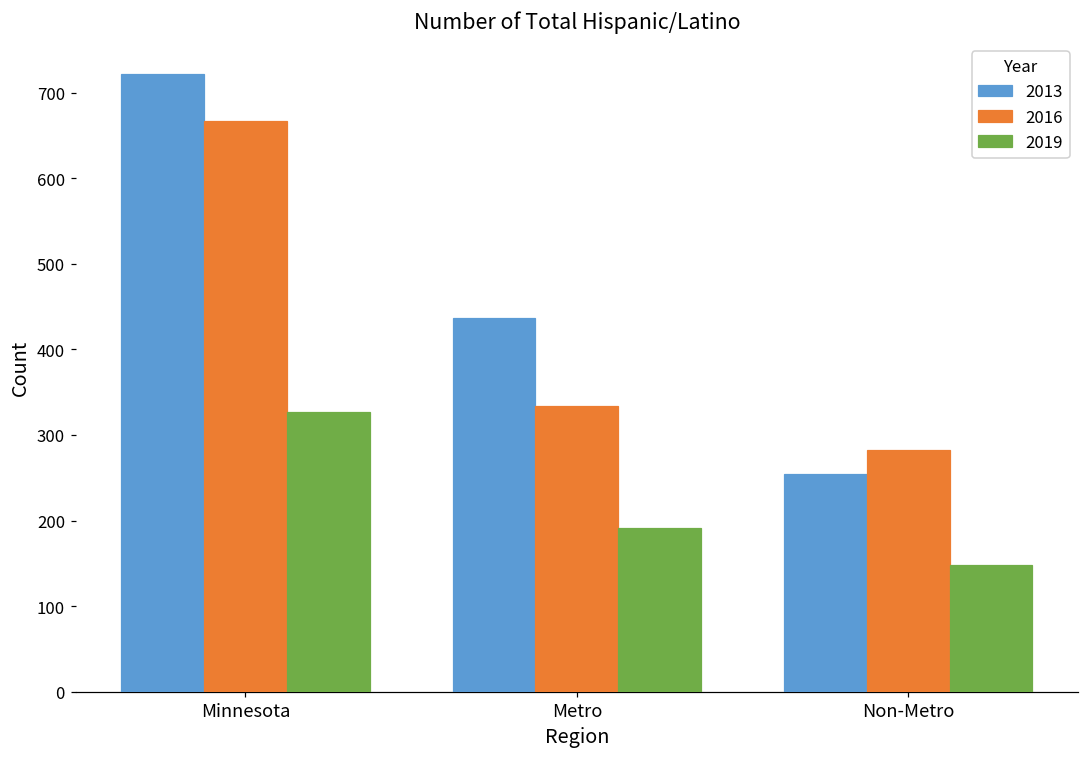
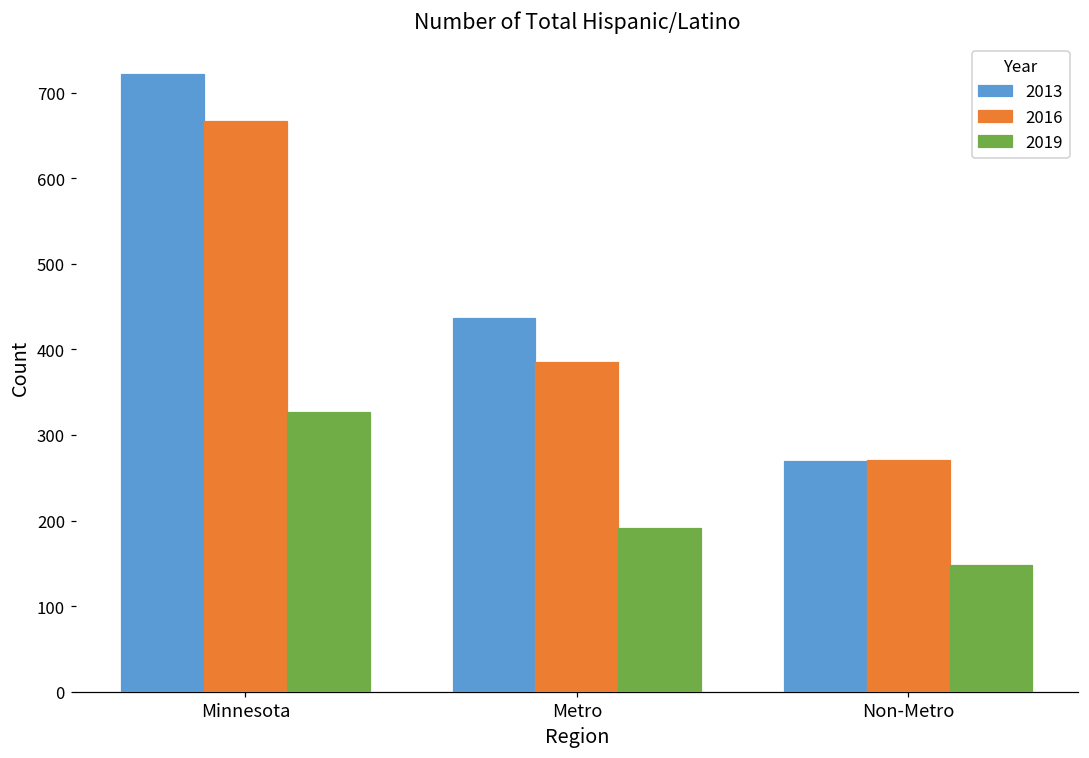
2016, Metro: 330 -> 390
2013, Non-Metro: 250 -> 270
2016, Non-Metro: 280 -> 270
